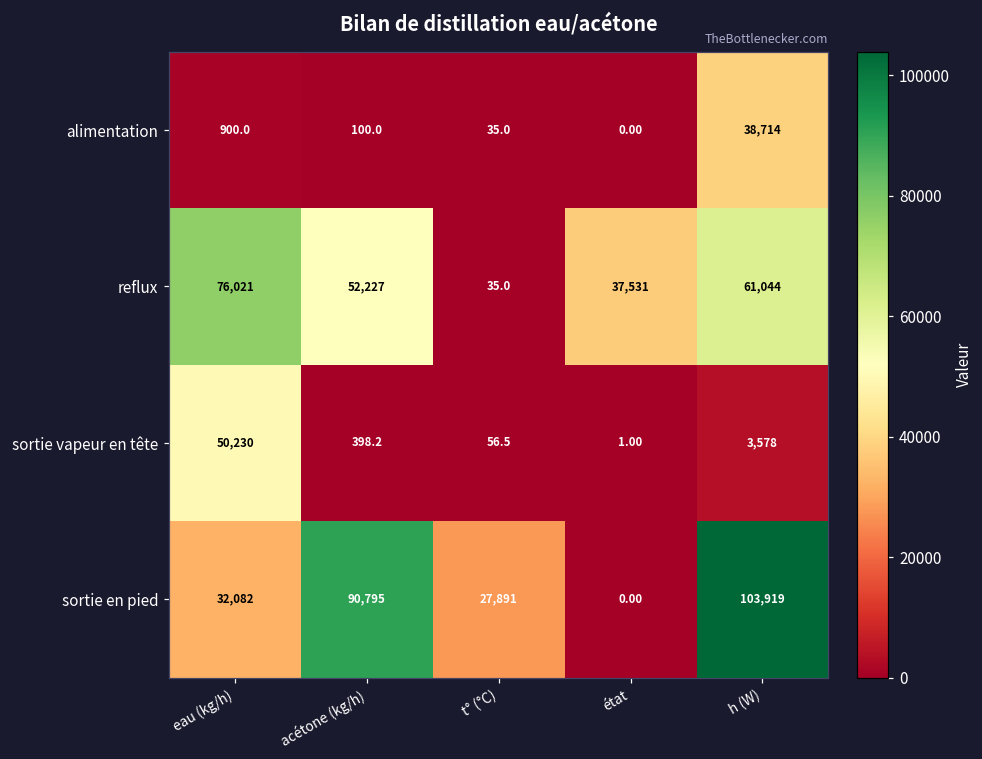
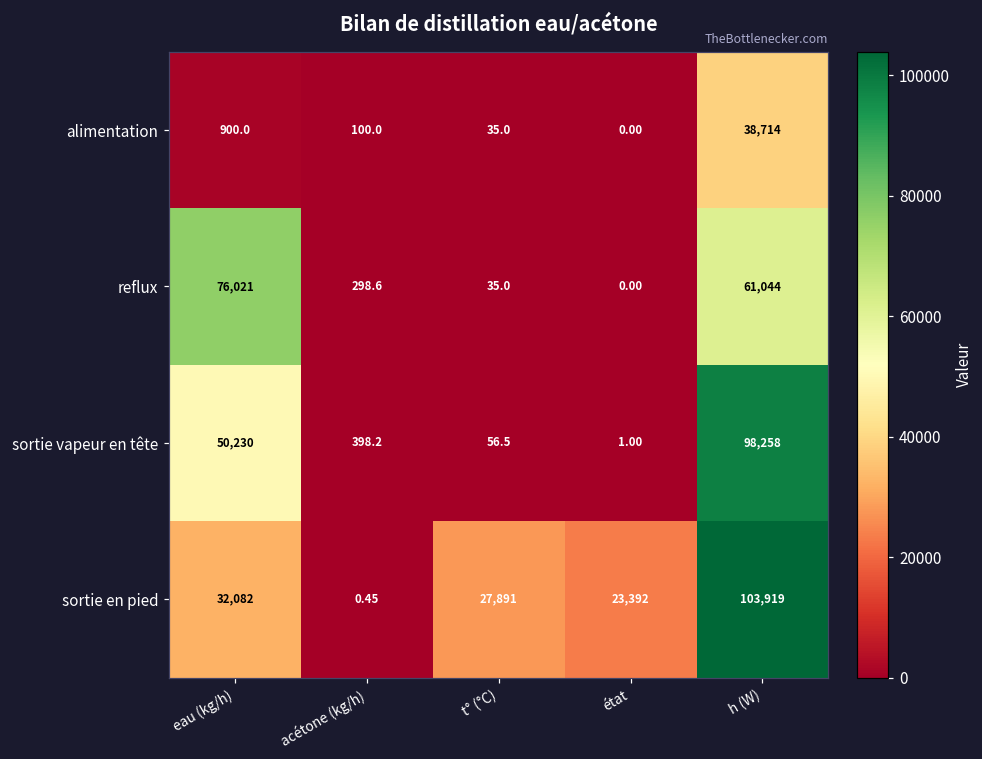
reflux, acétone (kg/h): 52,227 -> 298.6
reflux, état: 37,531 -> 0.00
sortie vapeur en tête, h (W): 3,578 -> 98,258
sortie en pied, acétone (kg/h): 90,795 -> 0.45
sortie en pied, état: 0.00 -> 23,392
